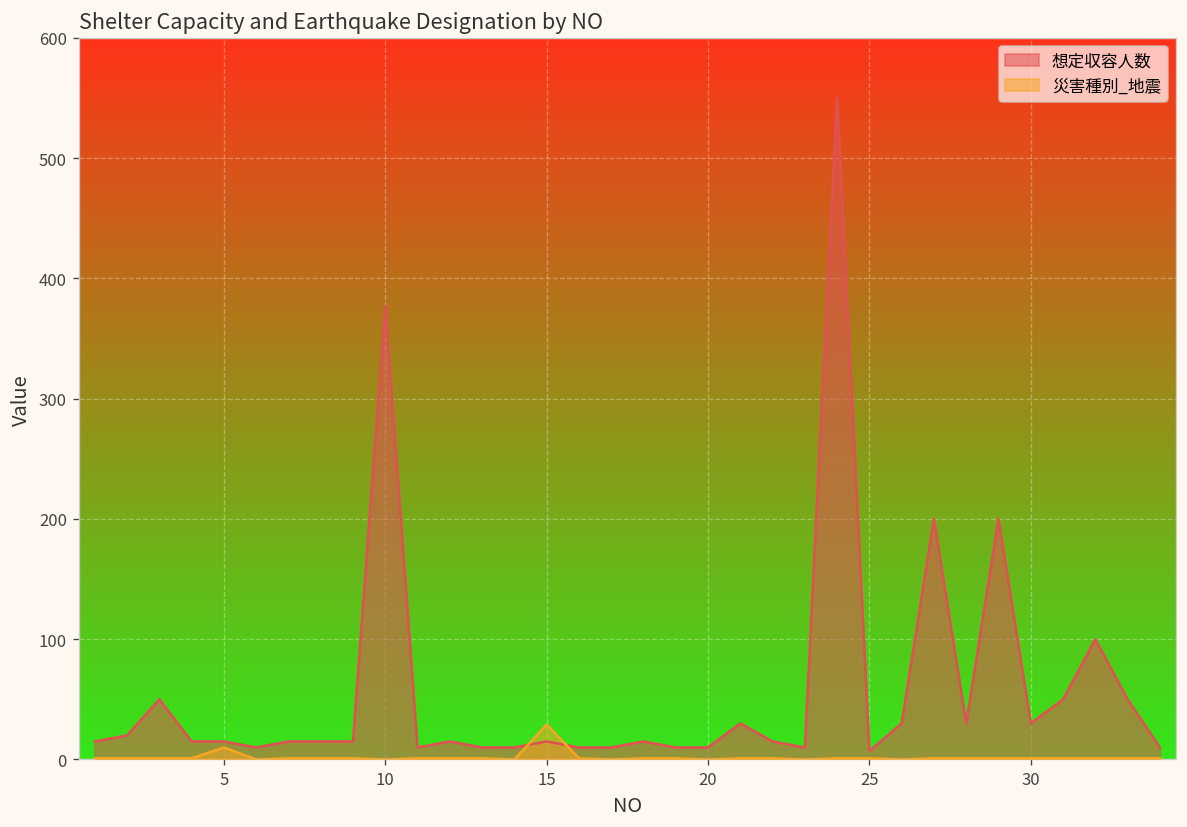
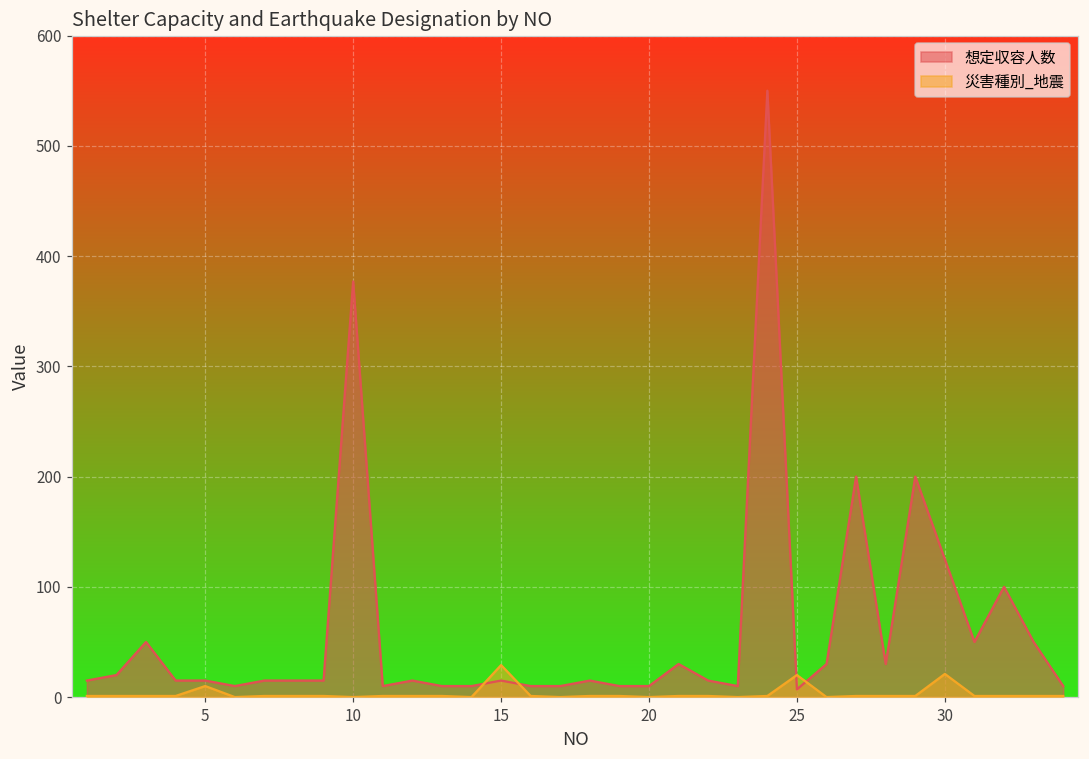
災害種別_地震, 25: 1 -> 20
想定収容人数, 30: 30 -> 125
災害種別_地震, 30: 1 -> 21
